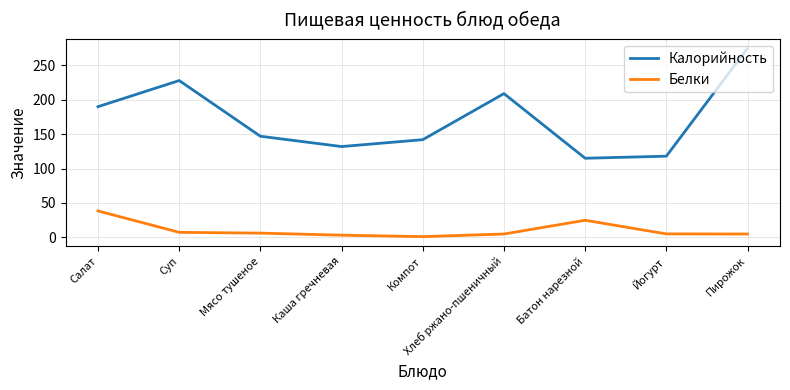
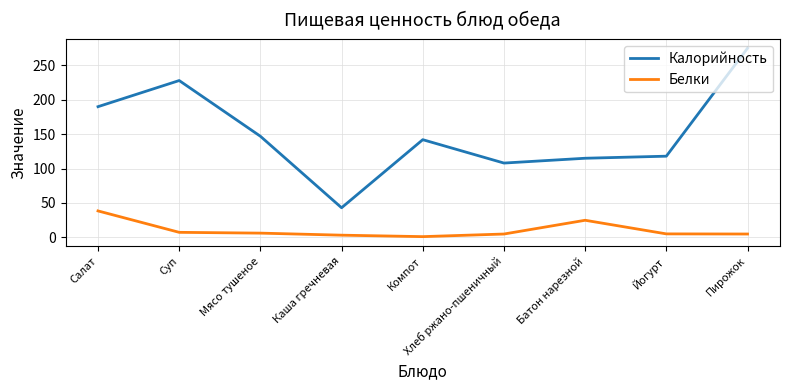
Калорийность, Каша гречневая: 130 -> 40
Калорийность, Хлеб ржано-пшеничный: 210 -> 110
